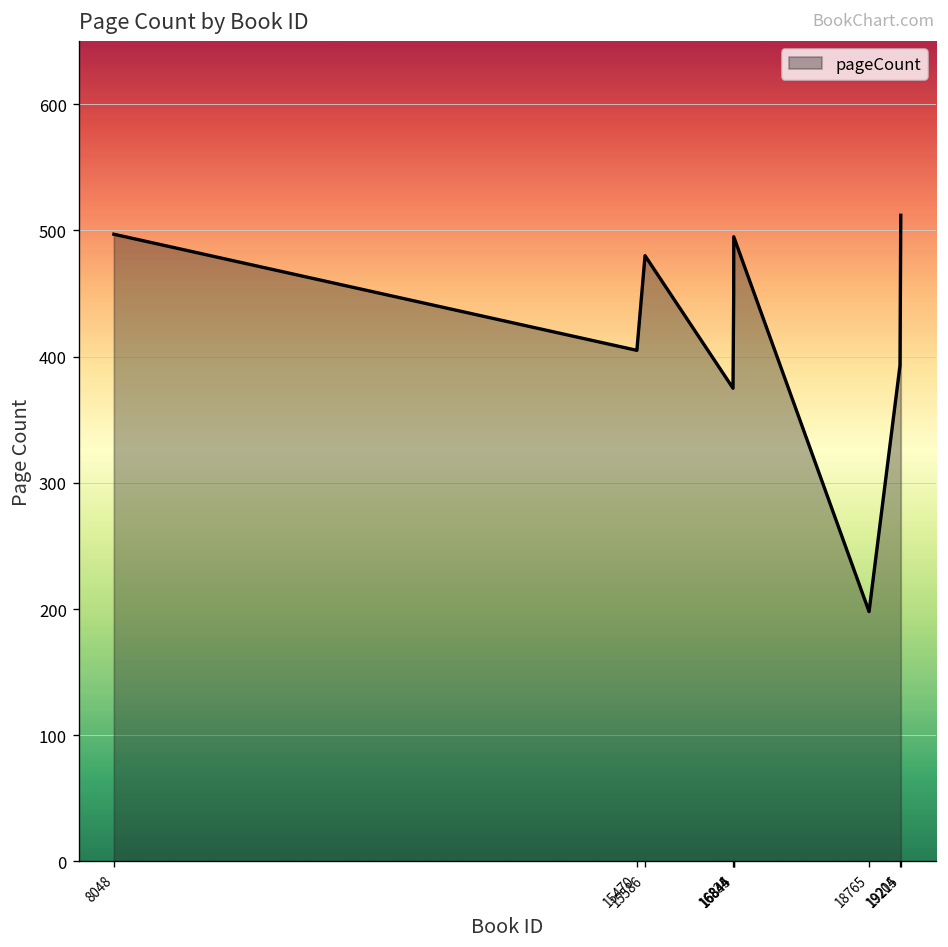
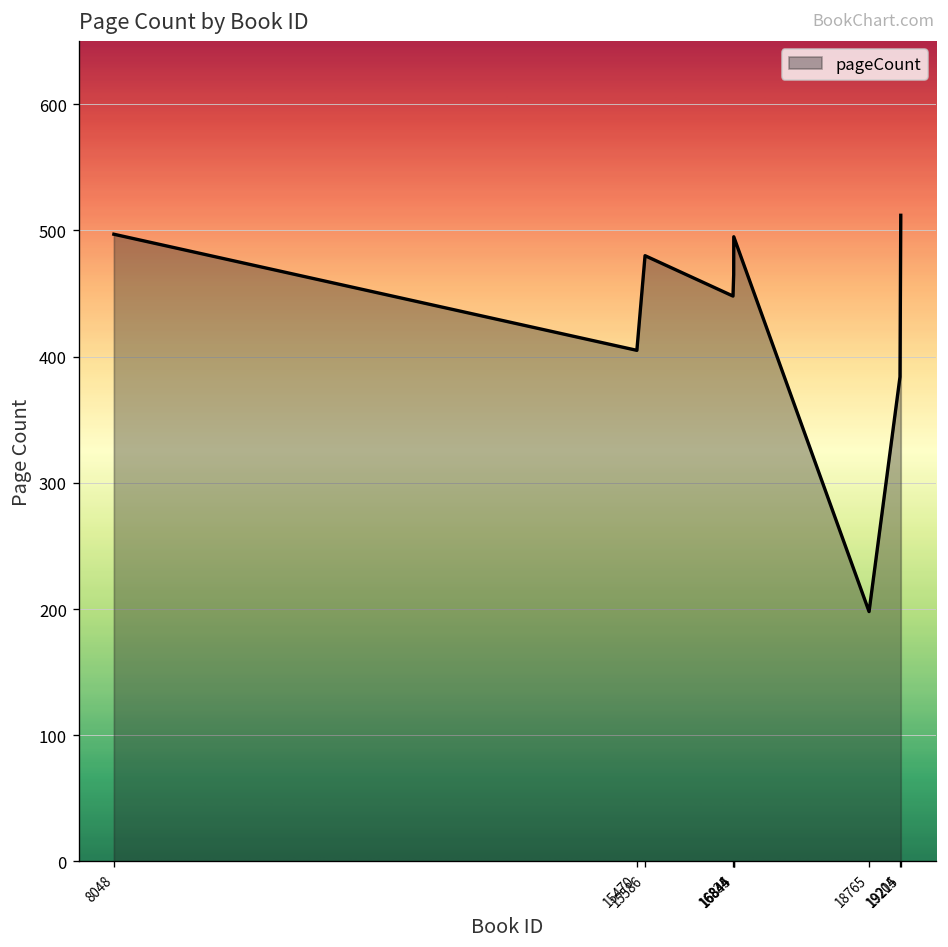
16834: 375 -> 448
16844: 448 -> 465
19204: 393 -> 384
